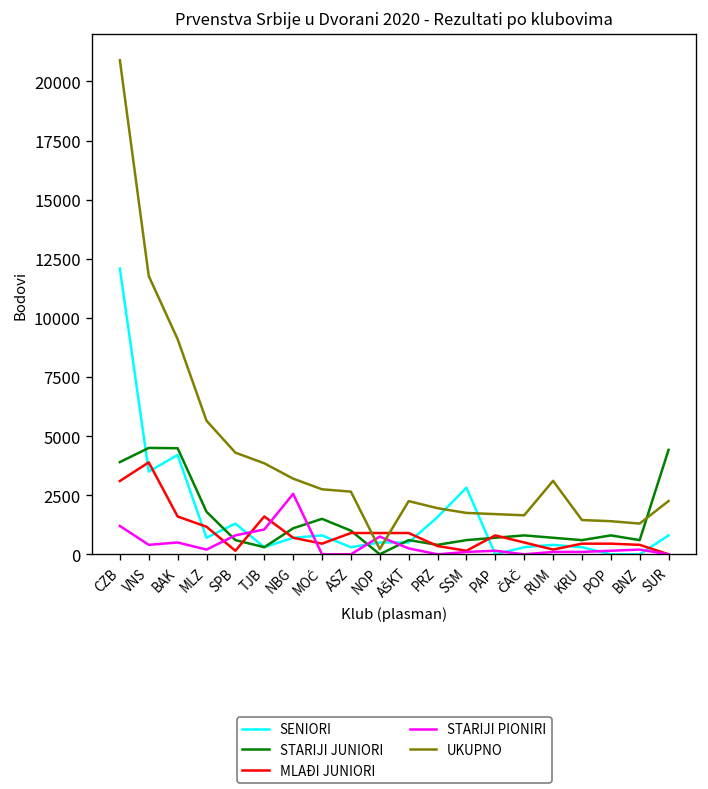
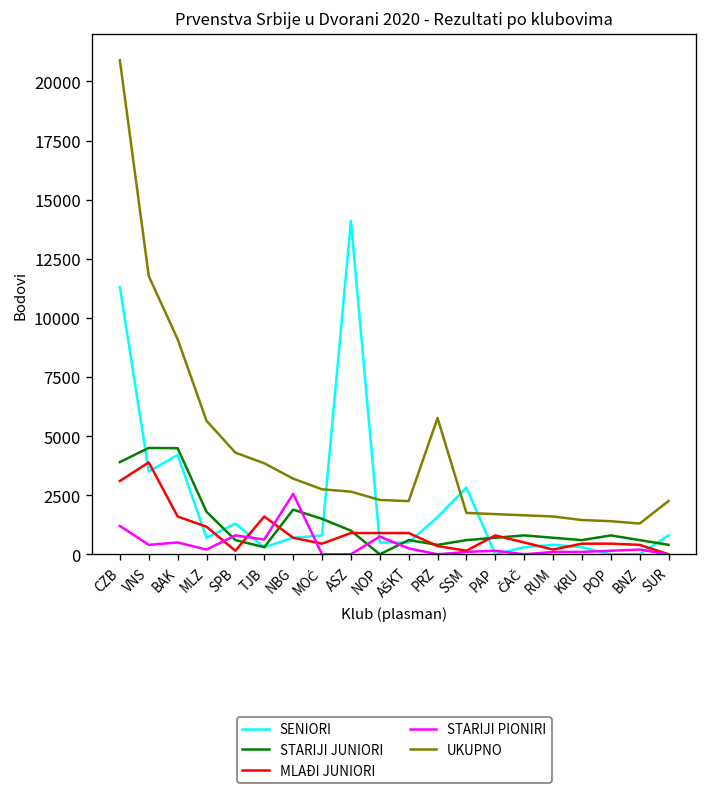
SENIORI, CZB: 12100 -> 11300
STARIJI PIONIRI, TJB: 1100 -> 600
STARIJI JUNIORI, NBG: 1100 -> 1900
SENIORI, ASZ: 300 -> 14100
UKUPNO, NOP: 200 -> 2300
UKUPNO, PRZ: 2000 -> 5800
UKUPNO, RUM: 3100 -> 1600
STARIJI JUNIORI, SUR: 4400 -> 400
